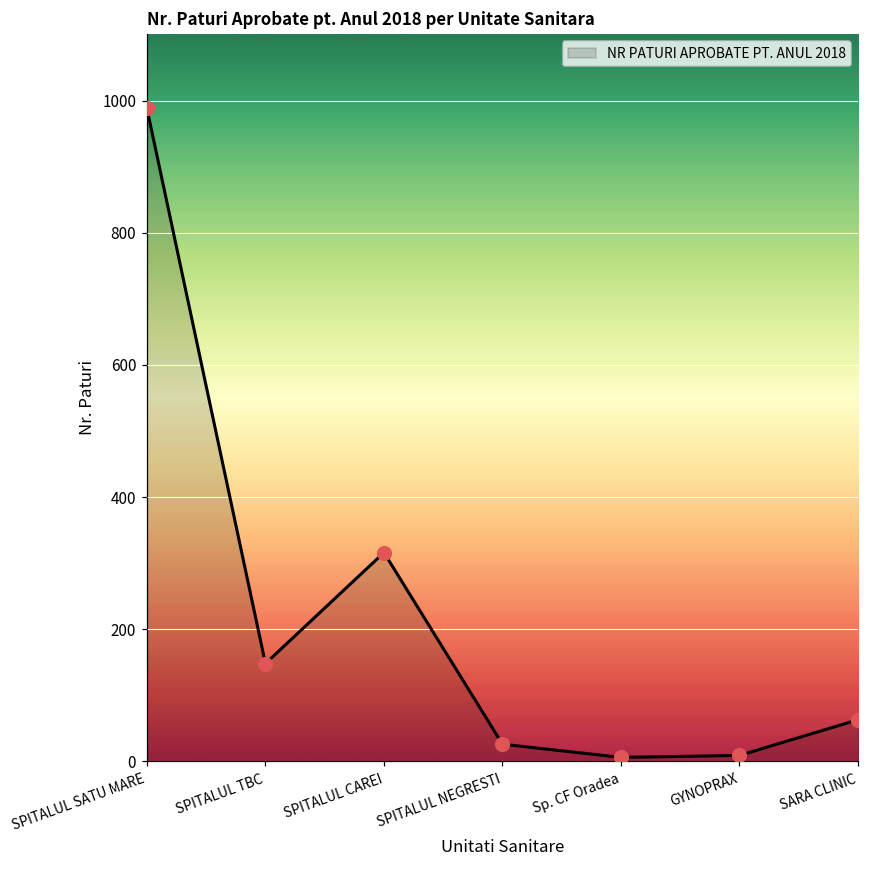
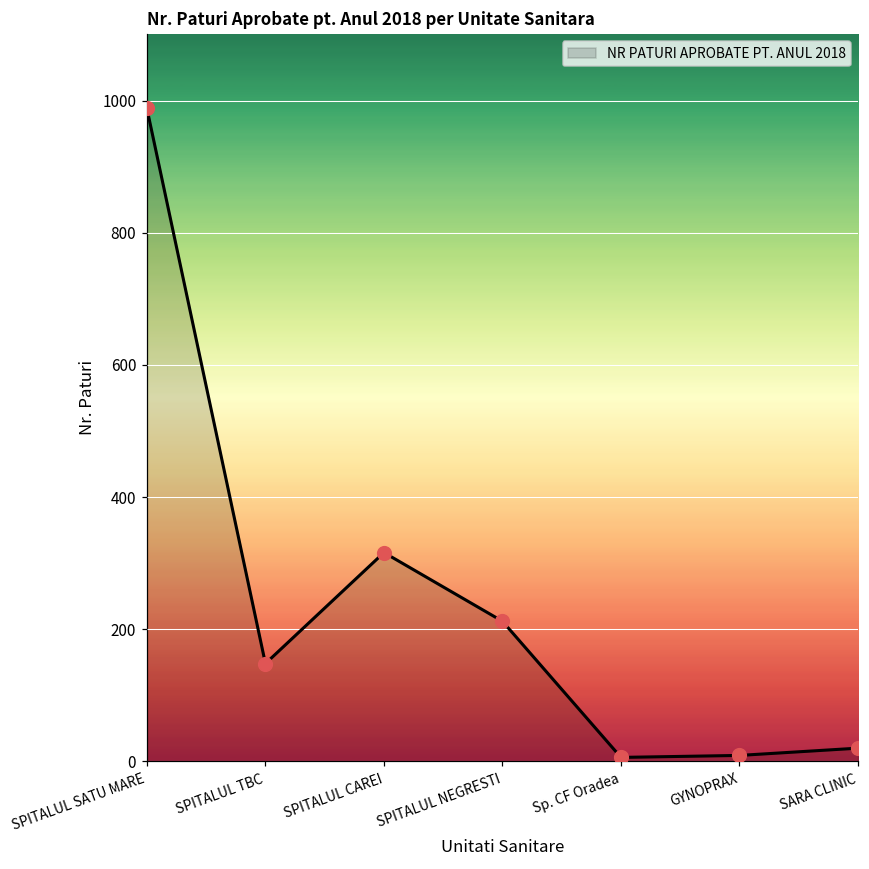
SPITALUL NEGRESTI: 30 -> 210
SARA CLINIC: 60 -> 20
